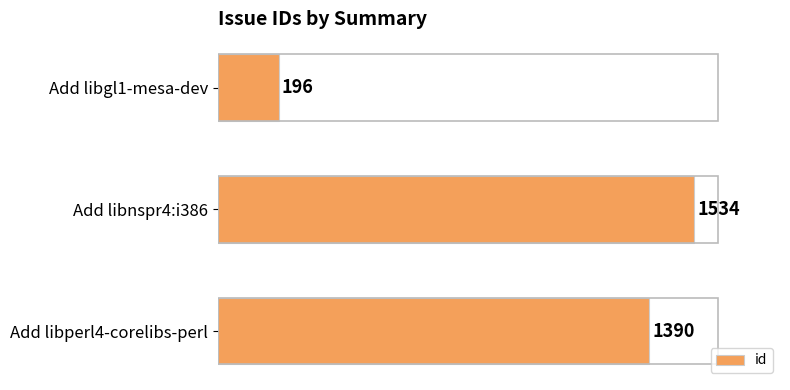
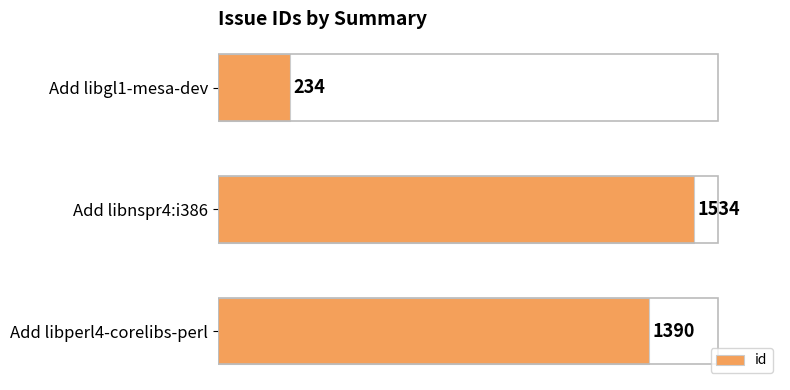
Add libgl1-mesa-dev: 196 -> 234
